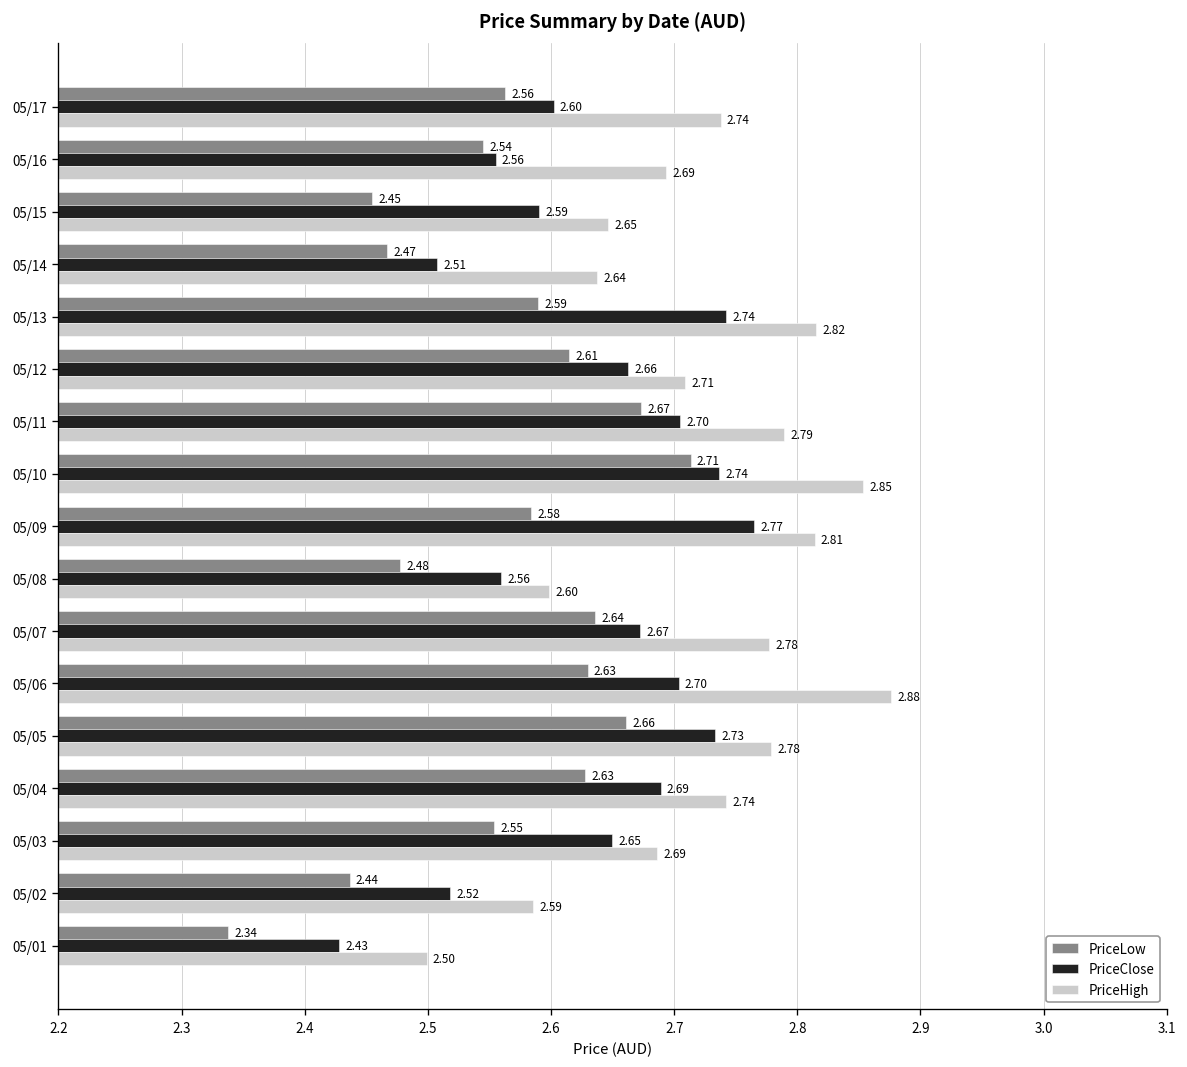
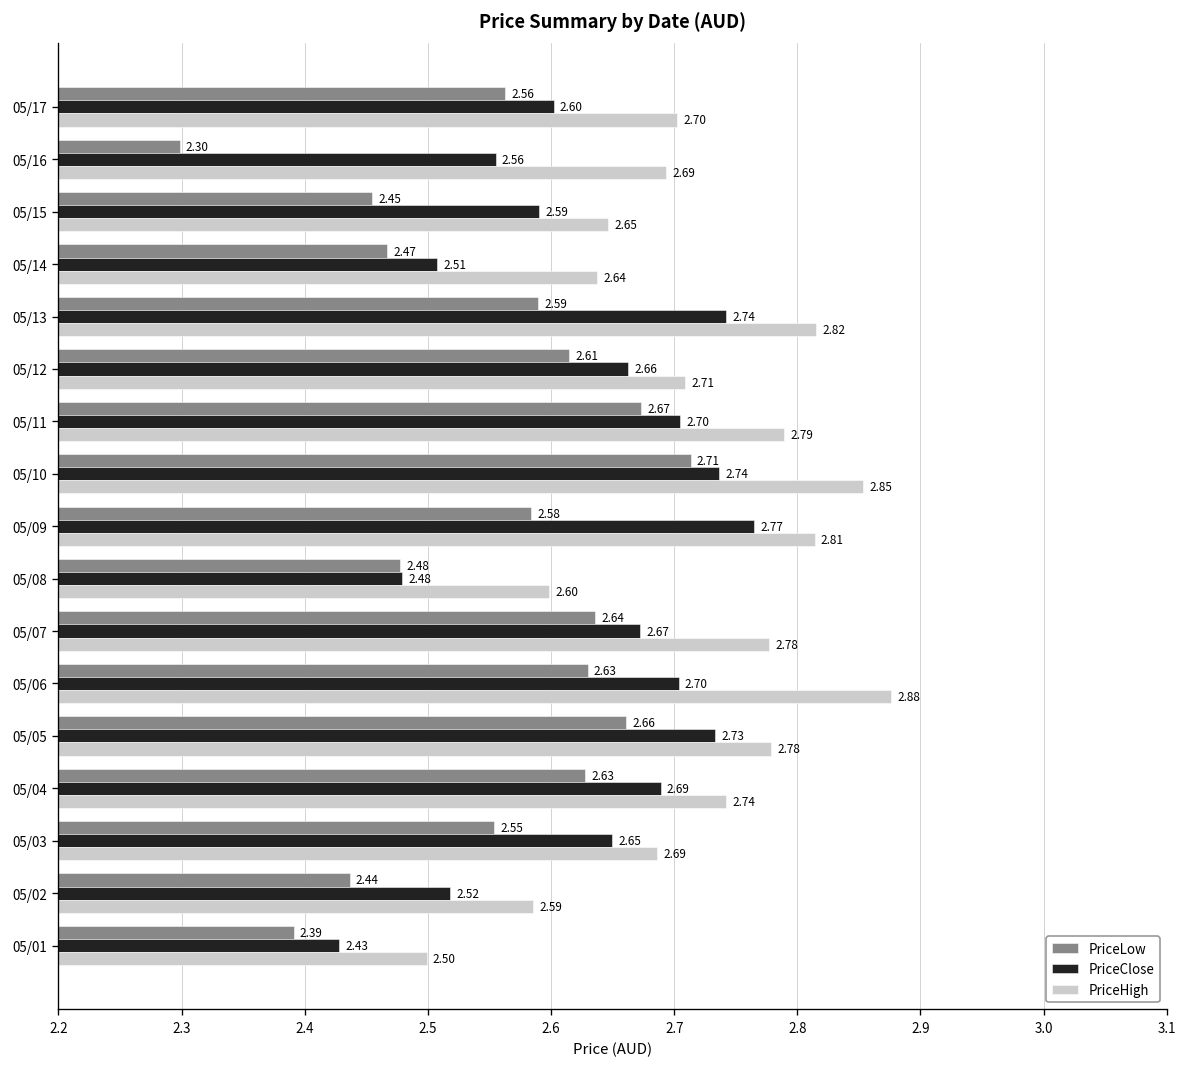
PriceHigh, 05/17: 2.74 -> 2.70
PriceLow, 05/16: 2.54 -> 2.30
PriceClose, 05/08: 2.56 -> 2.48
PriceLow, 05/01: 2.34 -> 2.39
